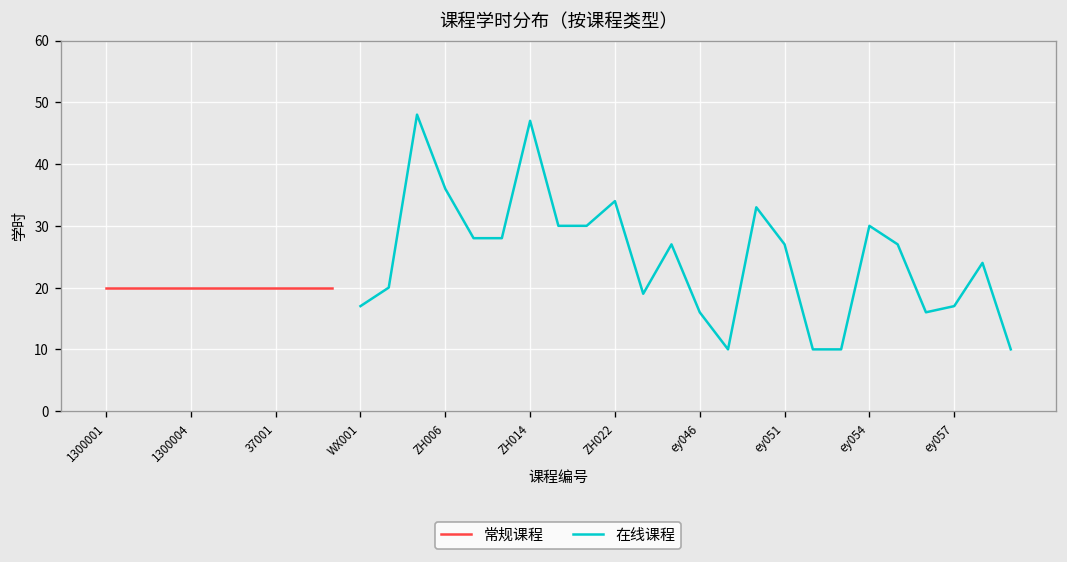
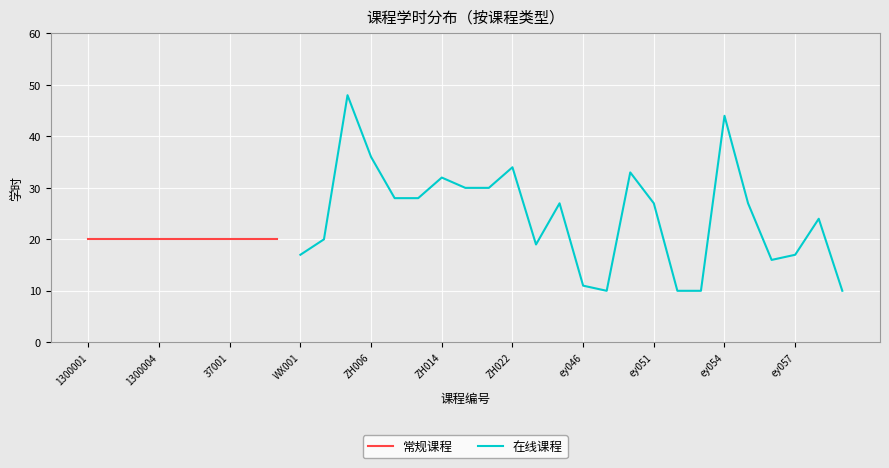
在线课程, ZH014: 47 -> 32
在线课程, ey046: 16 -> 11
在线课程, ey054: 30 -> 44
